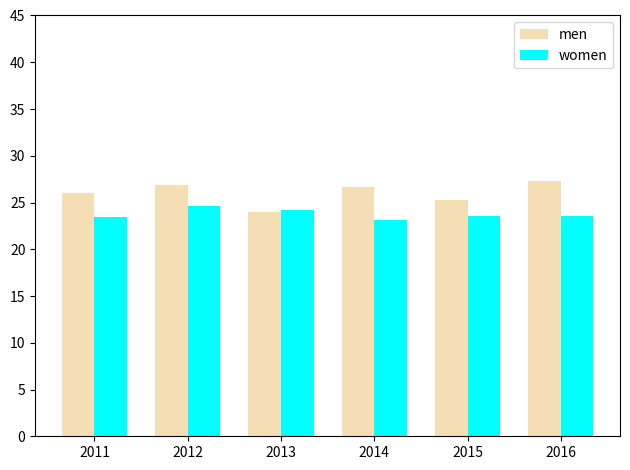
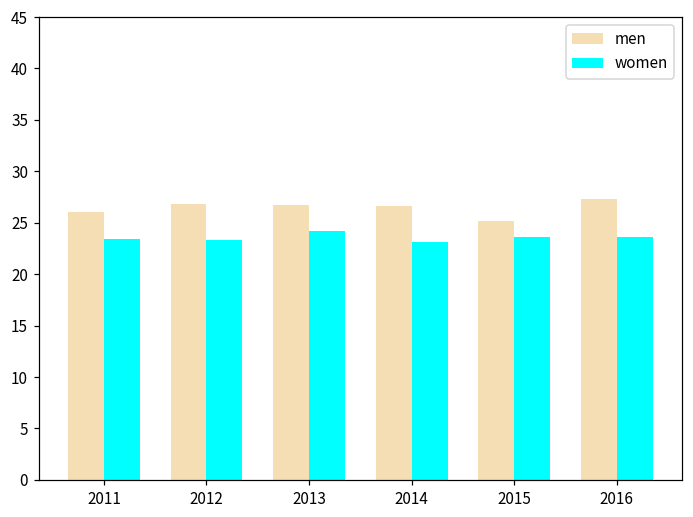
women, 2012: 25 -> 23
men, 2013: 24 -> 27
